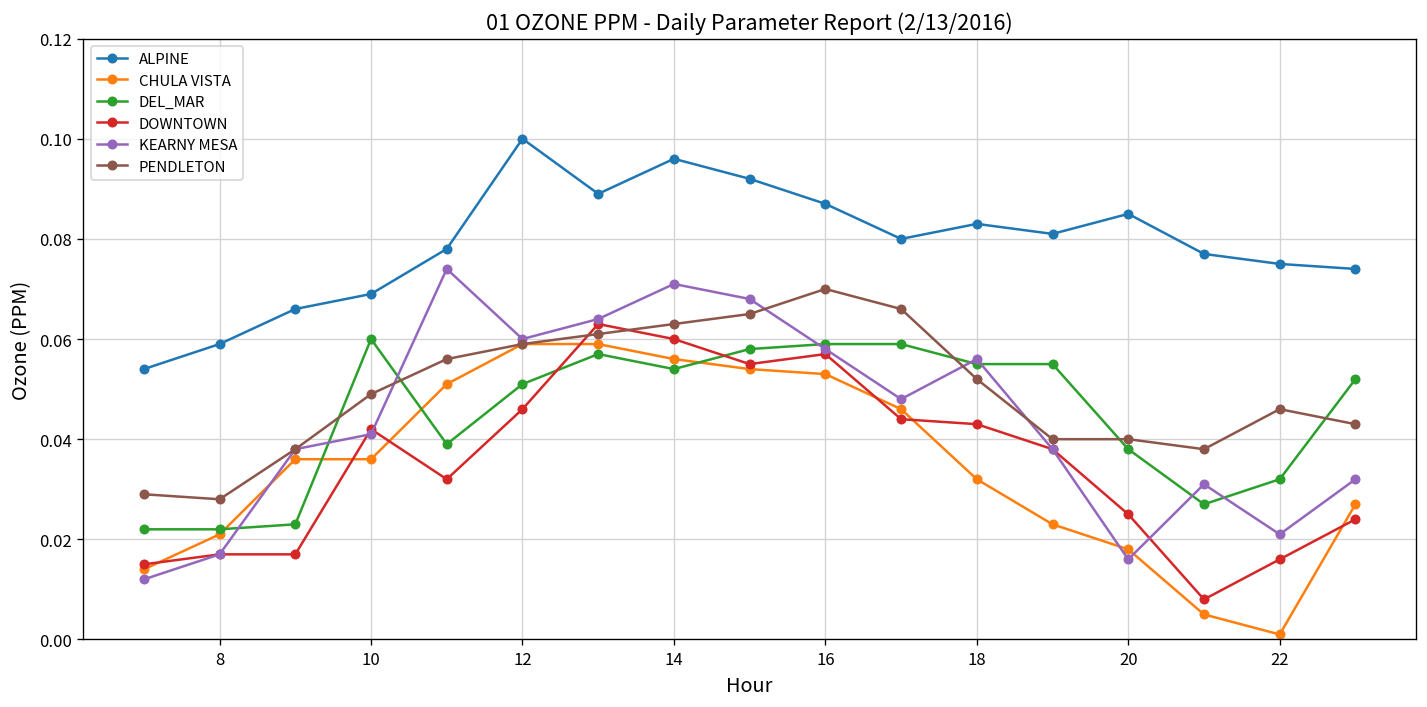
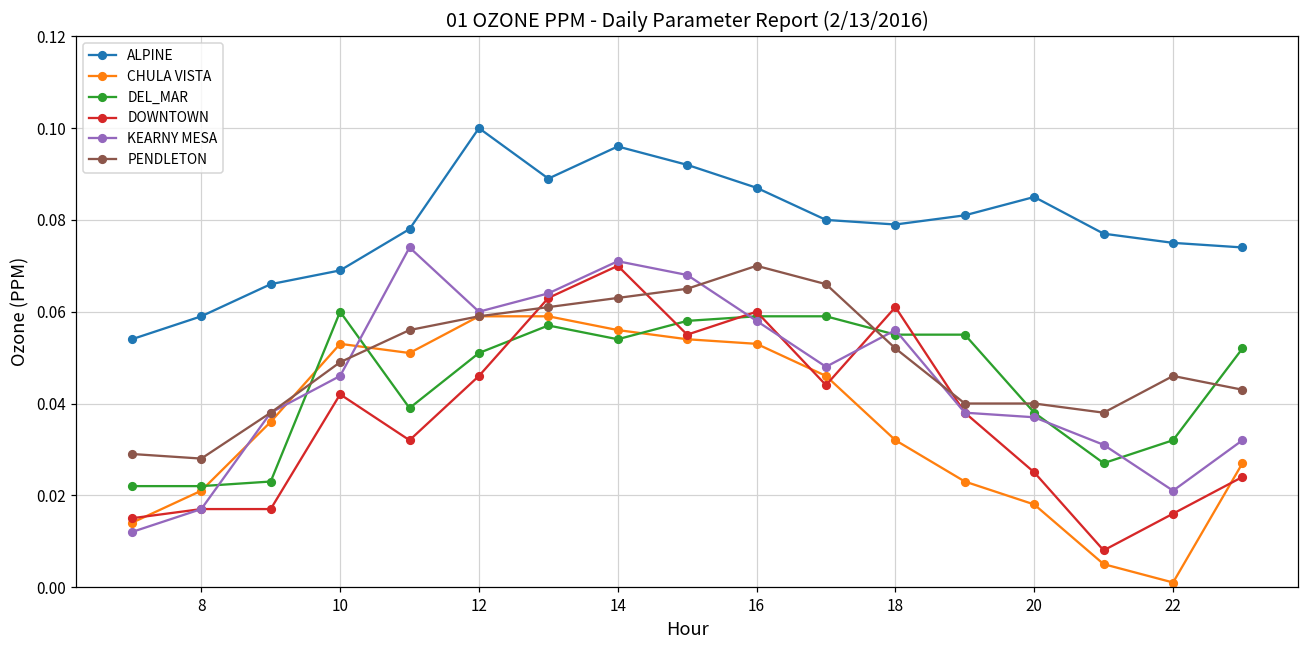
CHULA VISTA, 10: 0.036 -> 0.053
KEARNY MESA, 10: 0.041 -> 0.046
DOWNTOWN, 14: 0.06 -> 0.07
DOWNTOWN, 16: 0.057 -> 0.060
ALPINE, 18: 0.083 -> 0.079
DOWNTOWN, 18: 0.043 -> 0.061
KEARNY MESA, 20: 0.016 -> 0.037
